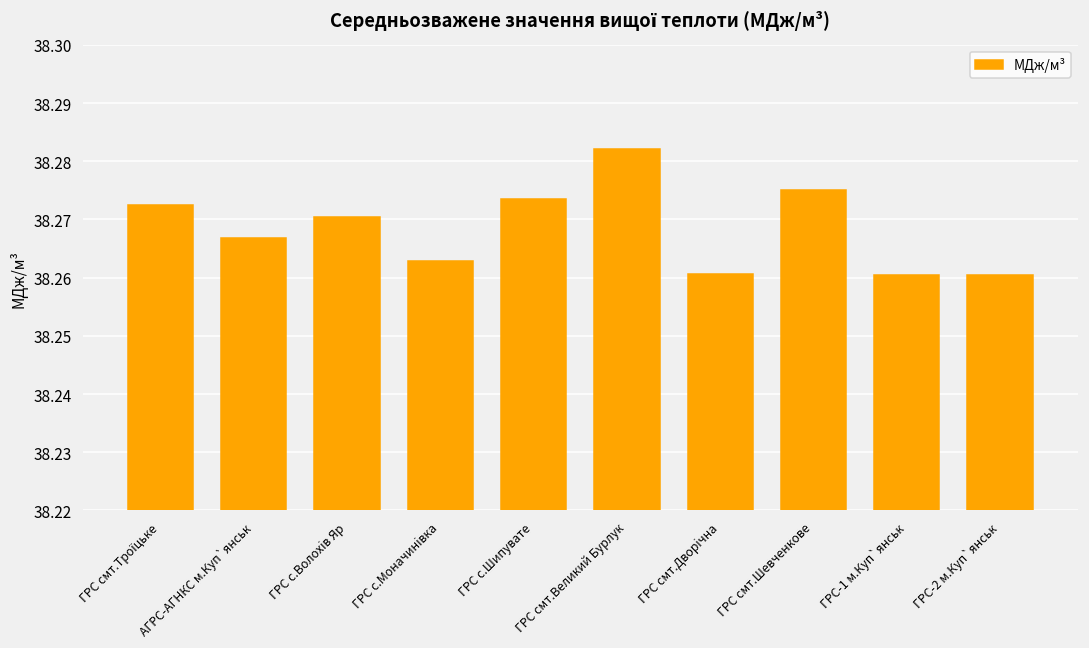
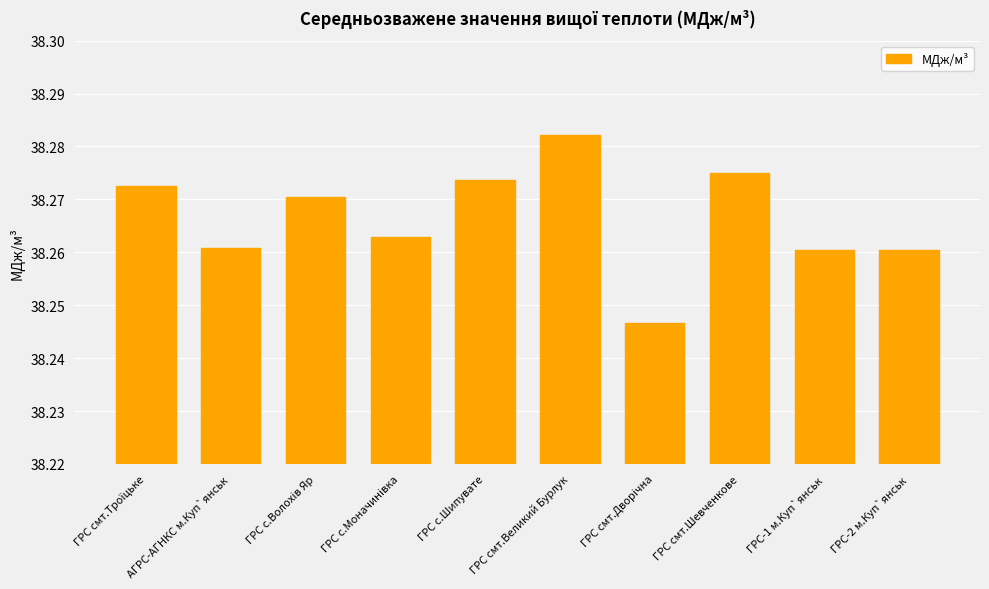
АГРС-АГНКС м.Куп`янськ: 38.267 -> 38.261
ГРС смт.Дворiчна: 38.261 -> 38.247
